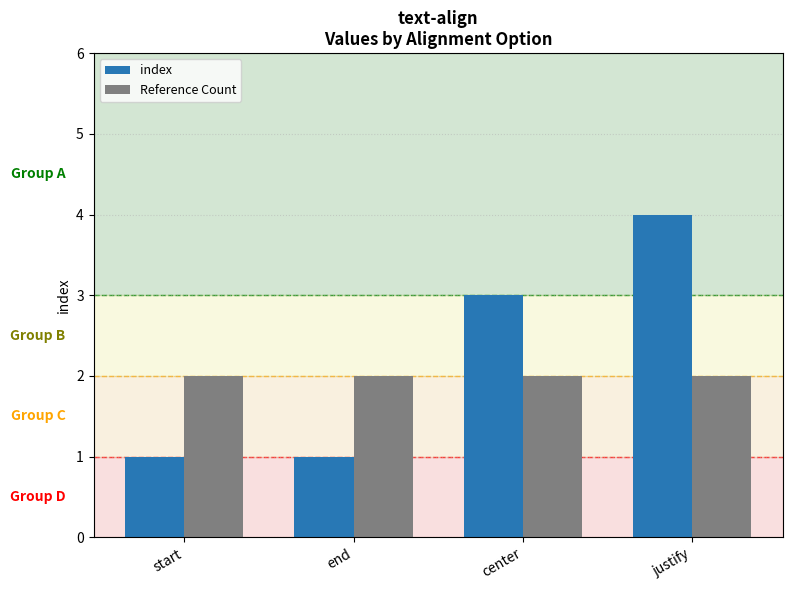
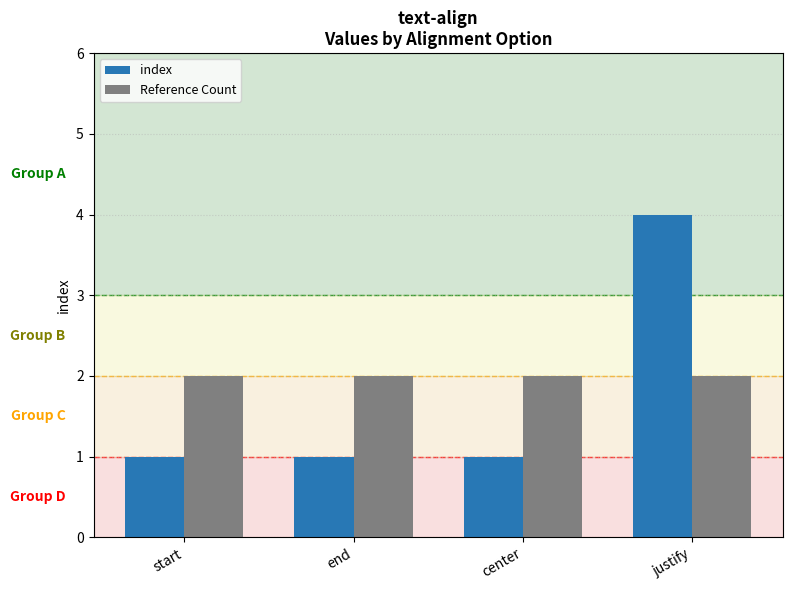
index, center: 3 -> 1
